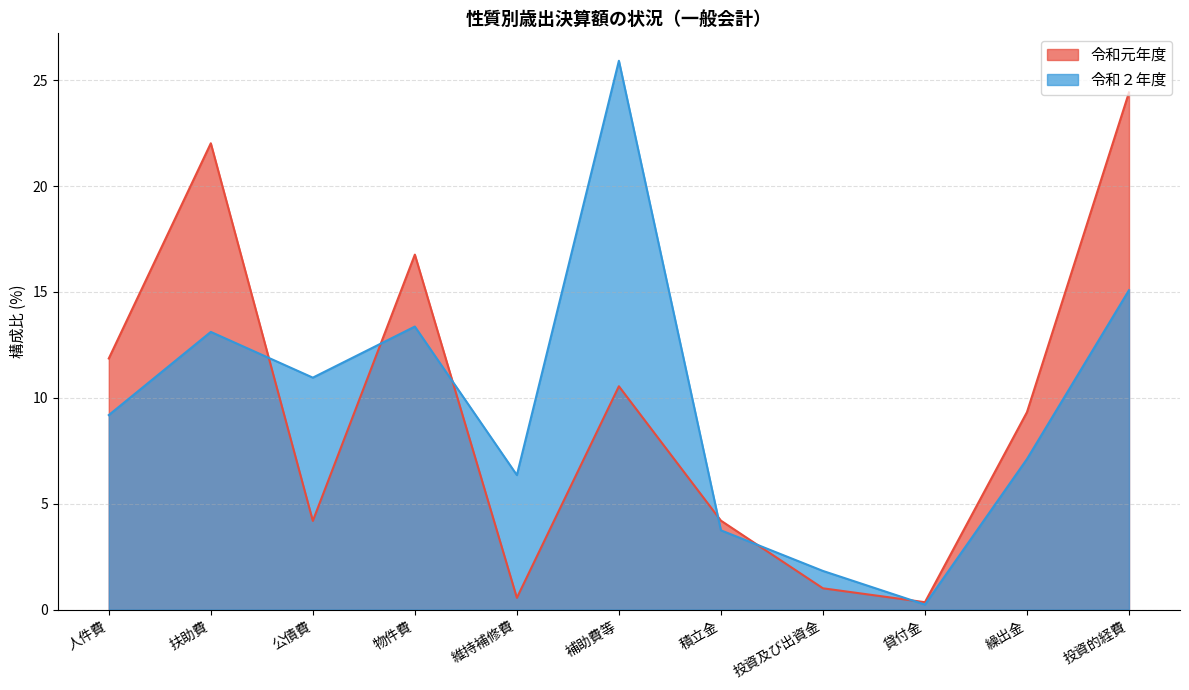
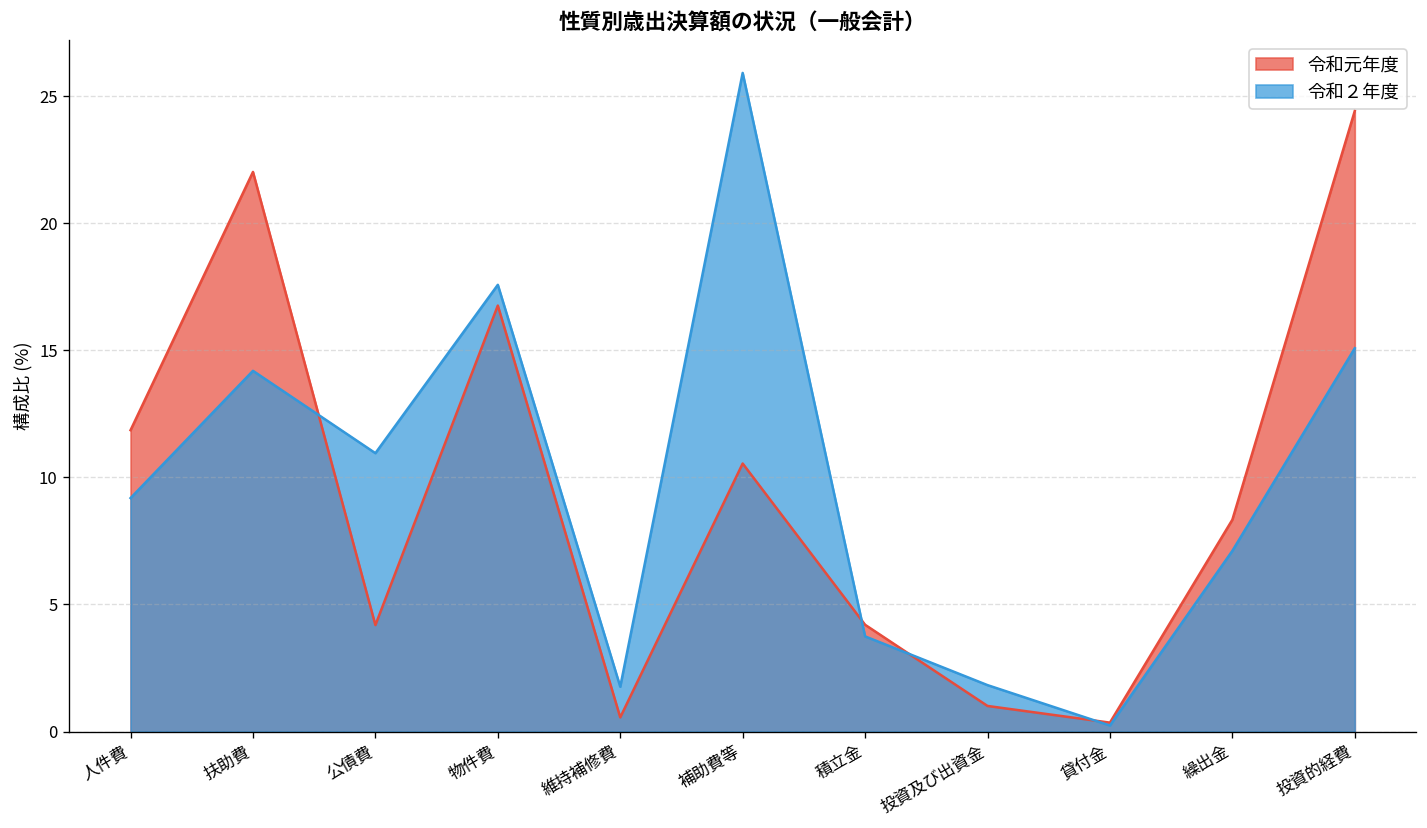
令和２年度, 扶助費: 13.1 -> 14.2
令和２年度, 物件費: 13.4 -> 17.6
令和２年度, 維持補修費: 6.4 -> 1.8
令和元年度, 繰出金: 9.3 -> 8.3
